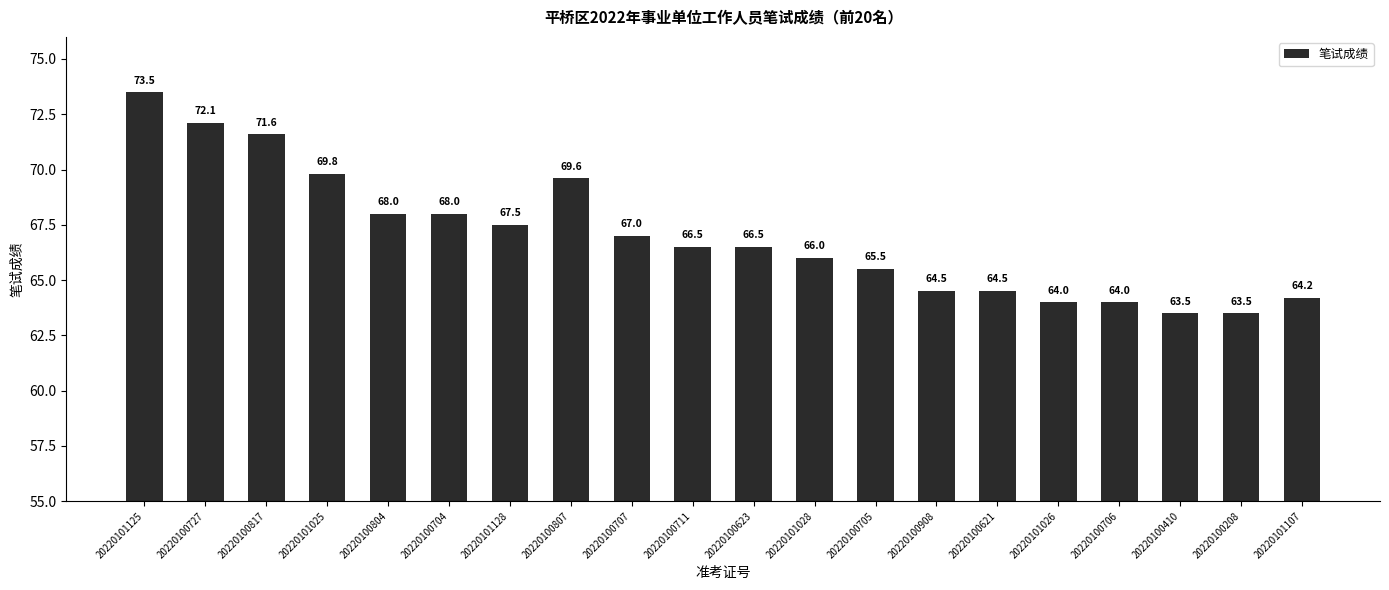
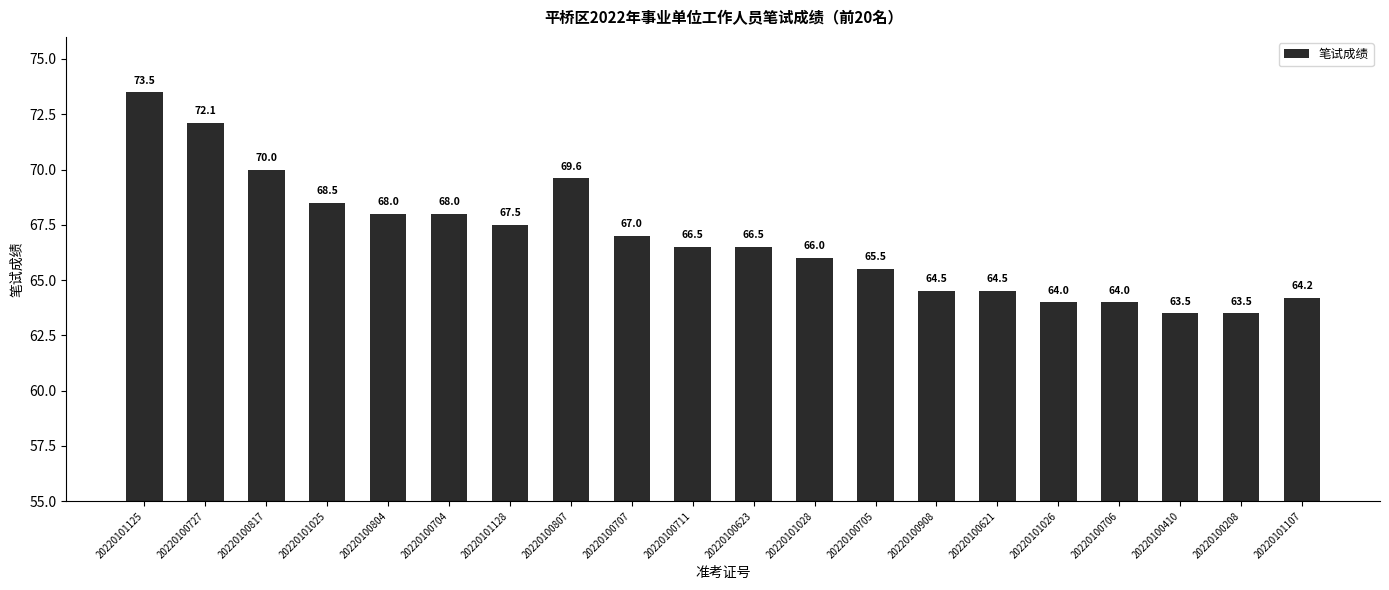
20220100817: 71.6 -> 70.0
20220101025: 69.8 -> 68.5
